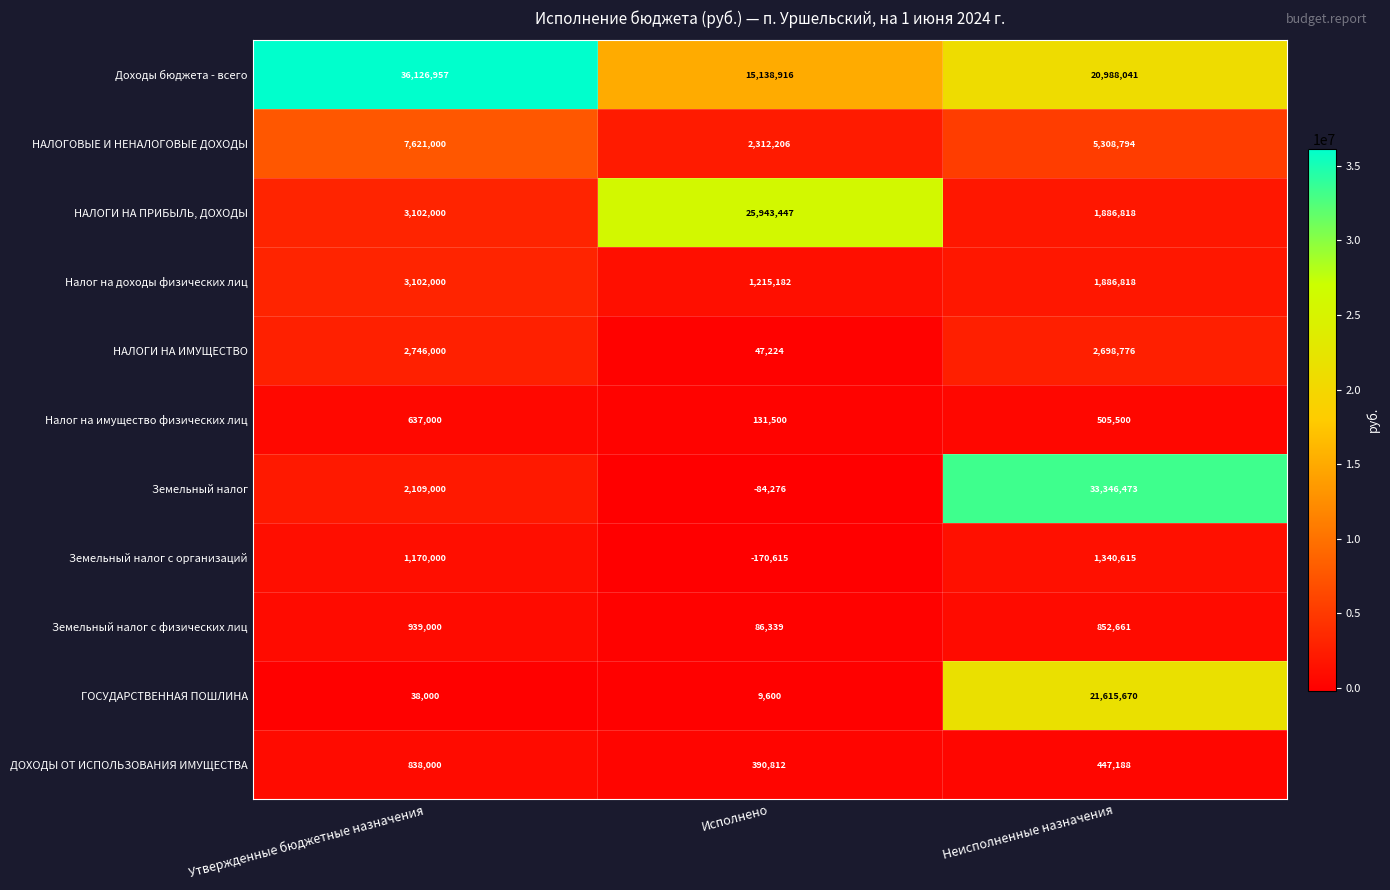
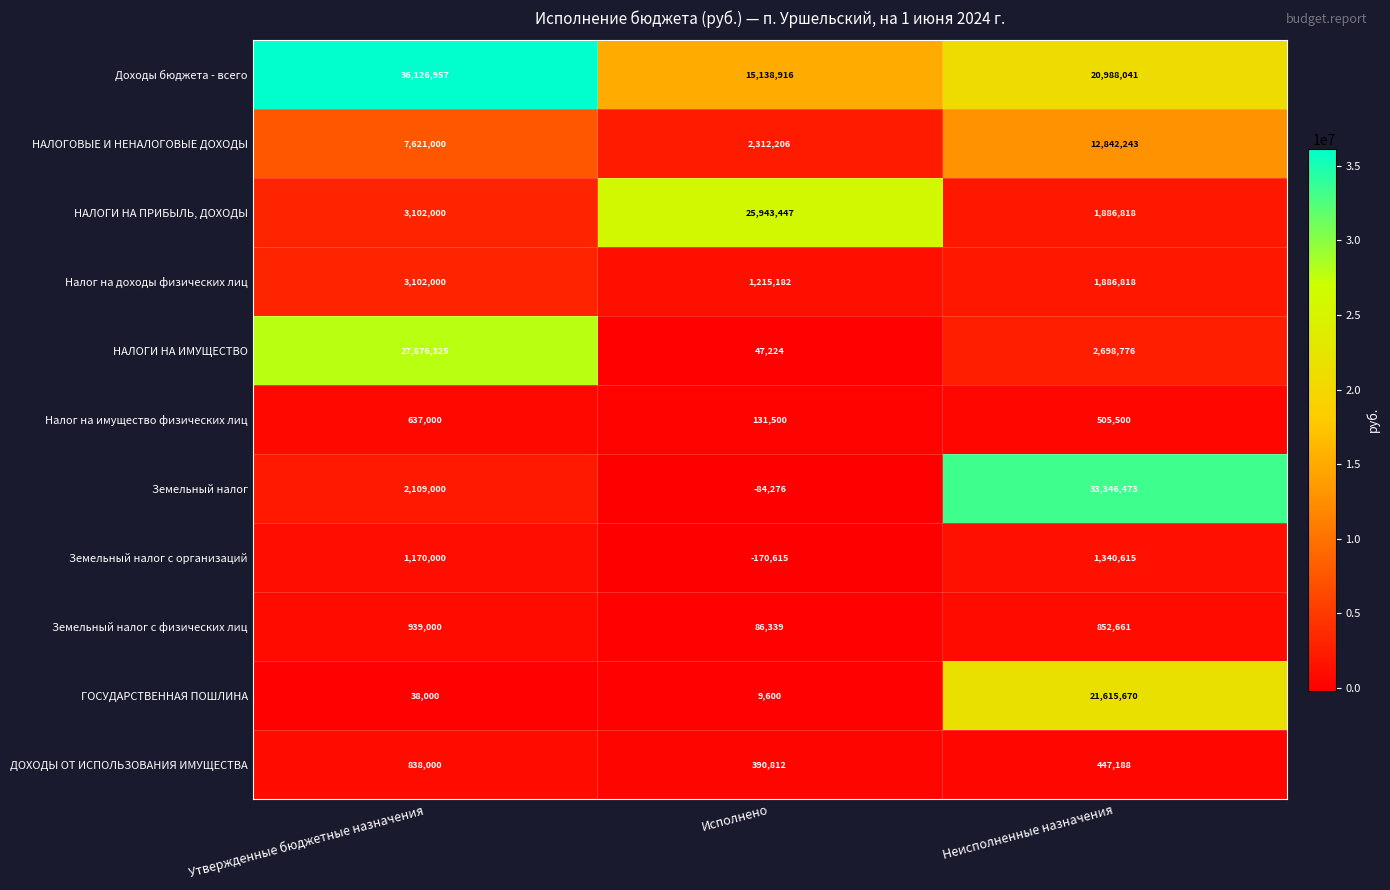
НАЛОГОВЫЕ И НЕНАЛОГОВЫЕ ДОХОДЫ, Неисполненные назначения: 5,308,794 -> 12,842,243
НАЛОГИ НА ИМУЩЕСТВО, Утвержденные бюджетные назначения: 2,746,000 -> 27,876,325
